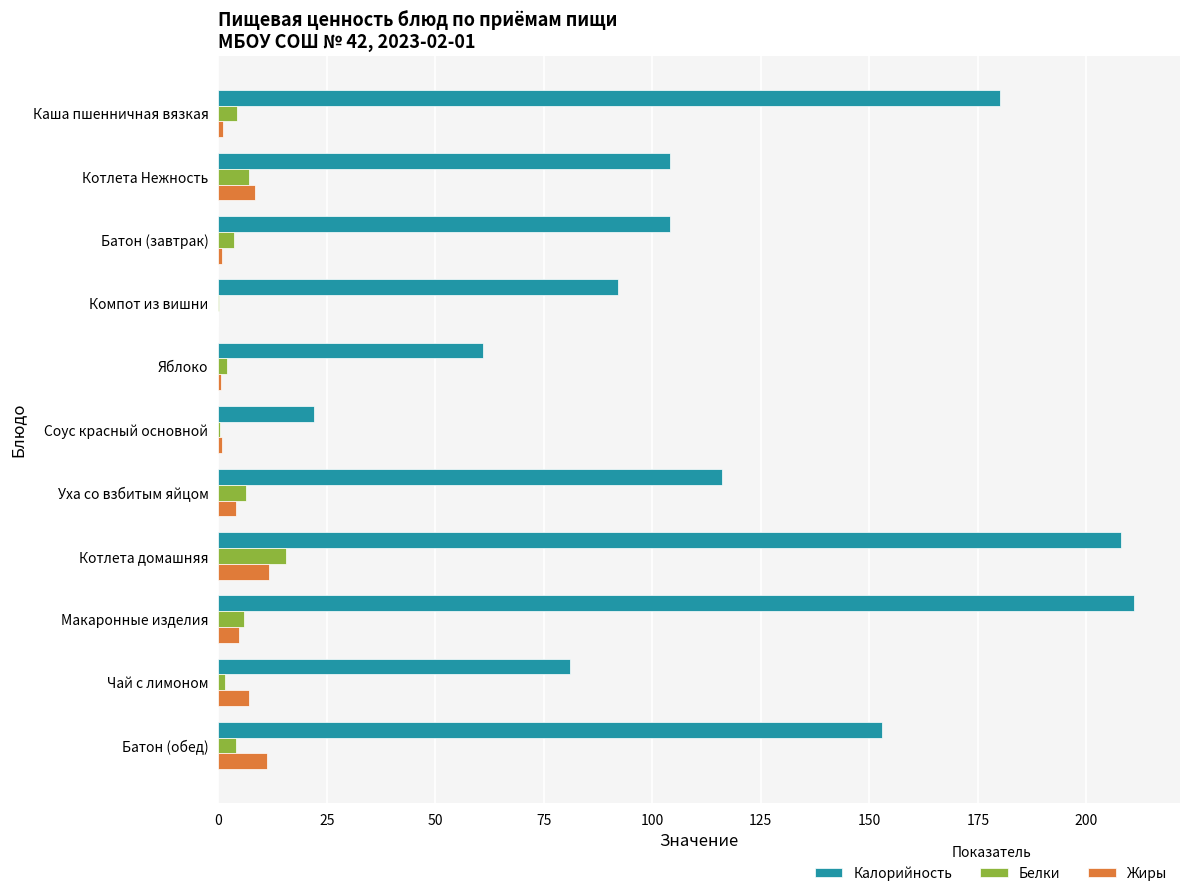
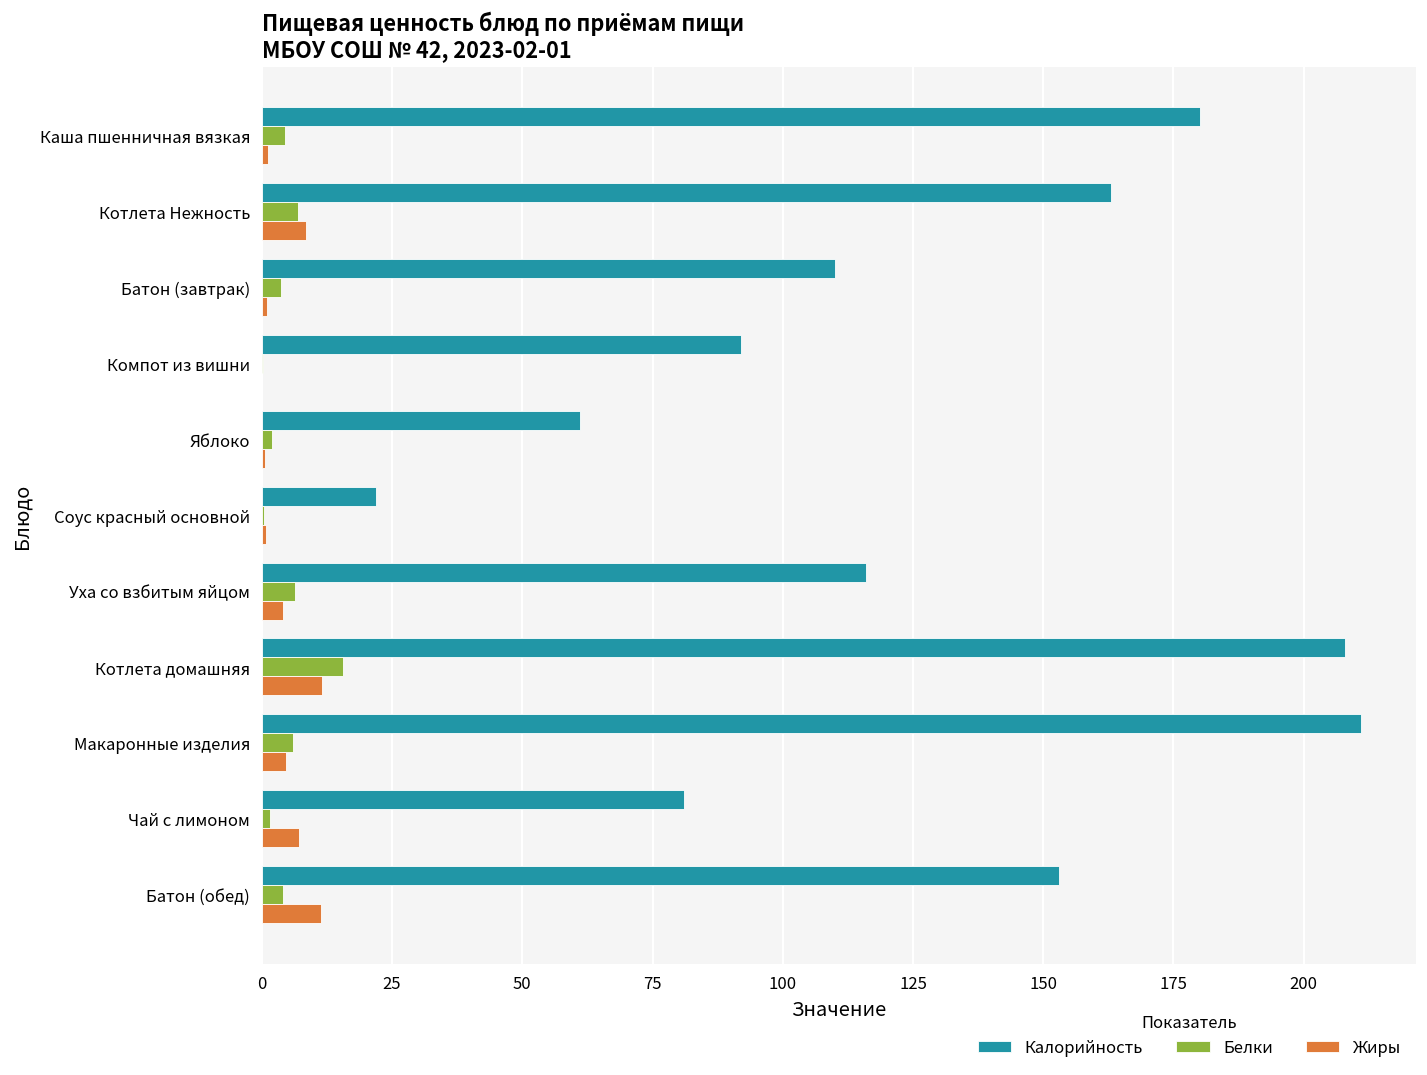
Калорийность, Котлета Нежность: 104 -> 163
Калорийность, Батон (завтрак): 104 -> 110
